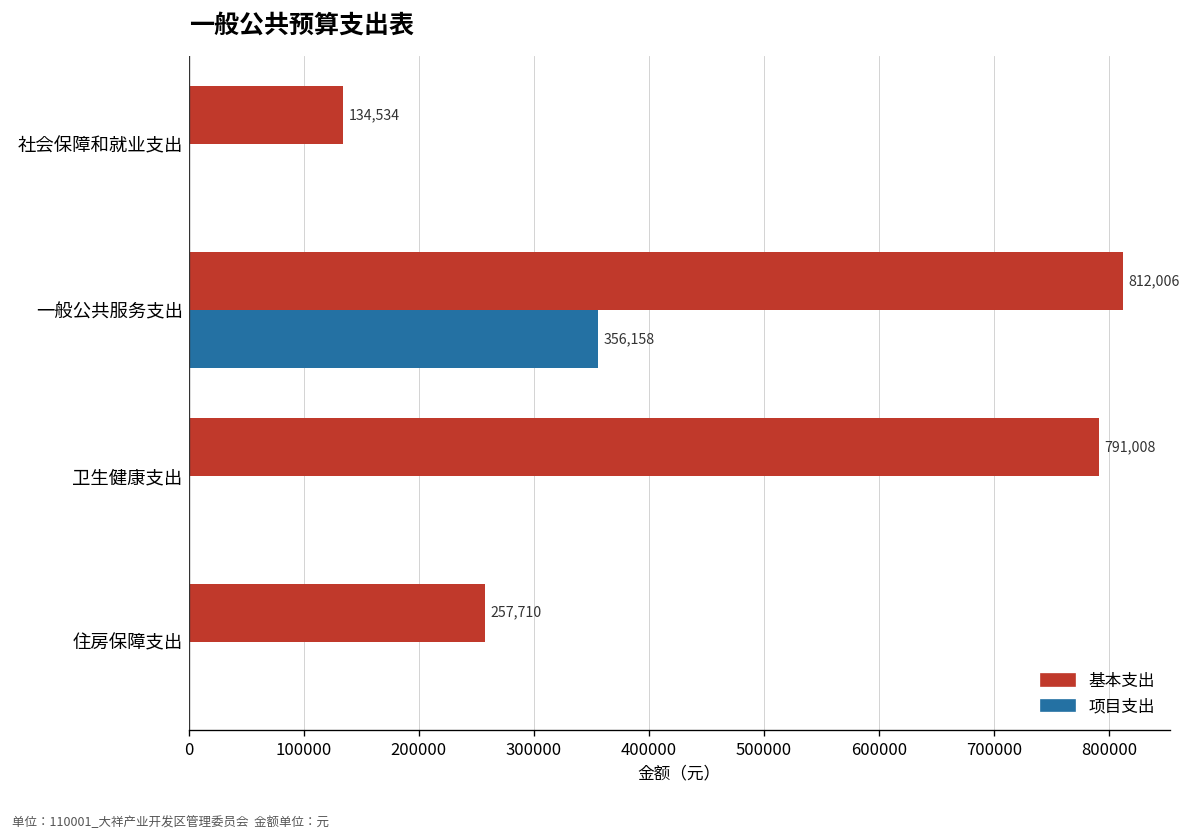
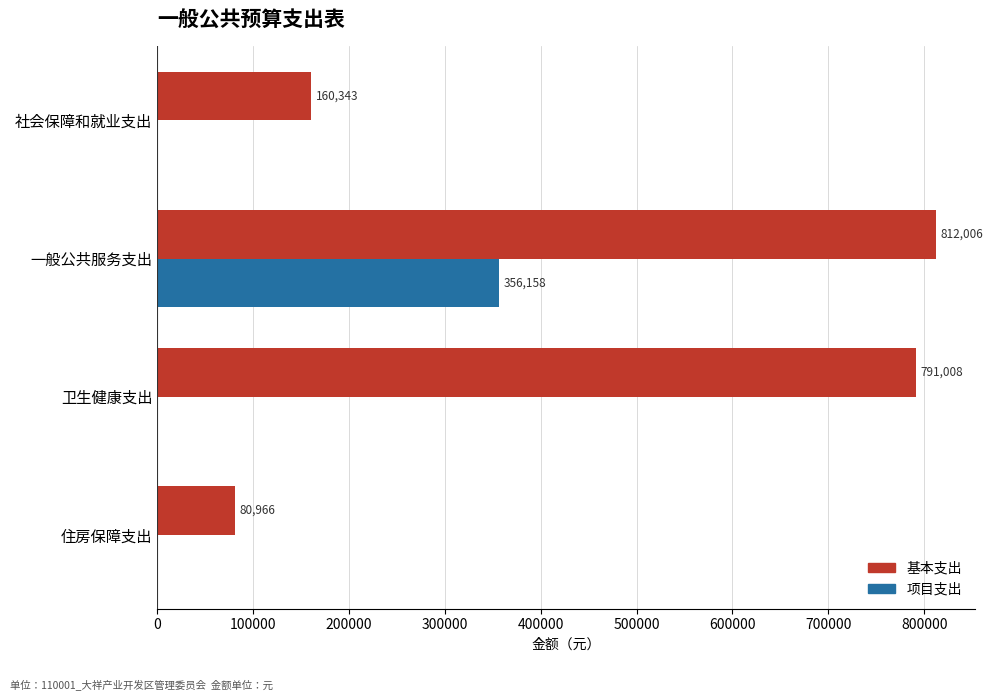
基本支出, 社会保障和就业支出: 134,534 -> 160,343
基本支出, 住房保障支出: 257,710 -> 80,966
